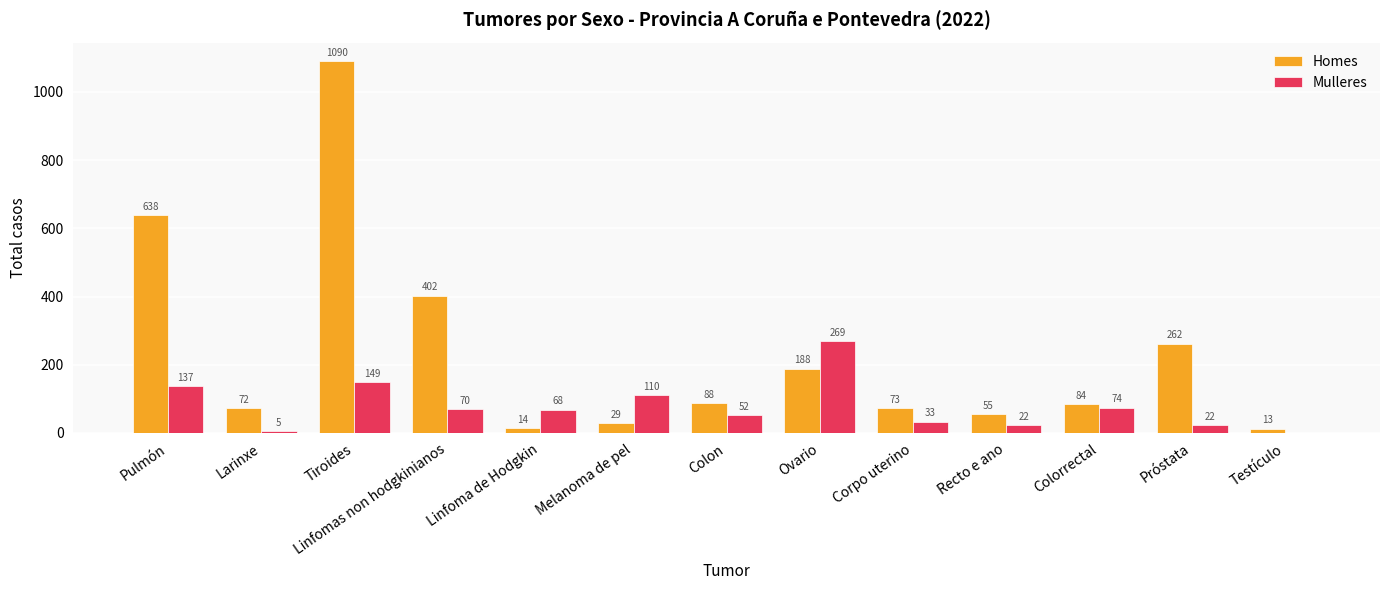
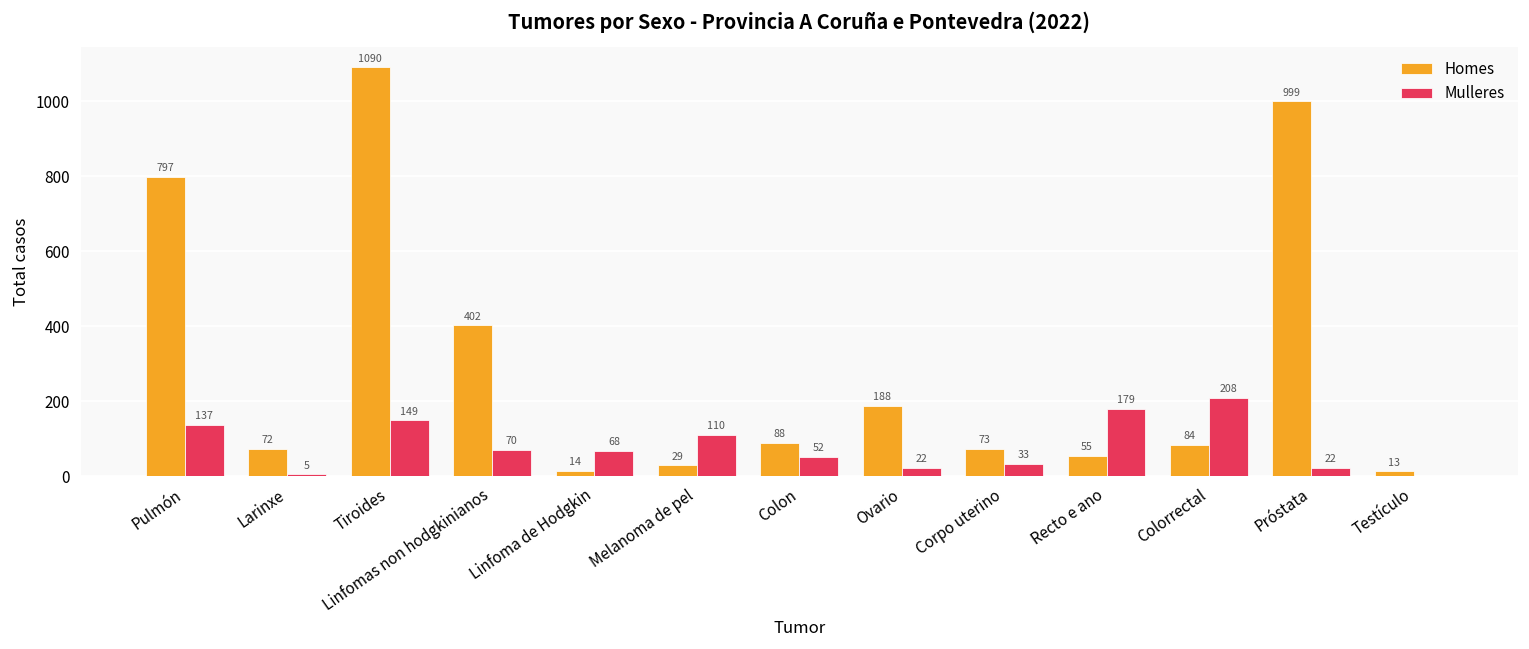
Homes, Pulmón: 638 -> 797
Mulleres, Ovario: 269 -> 22
Mulleres, Recto e ano: 22 -> 179
Mulleres, Colorrectal: 74 -> 208
Homes, Próstata: 262 -> 999
